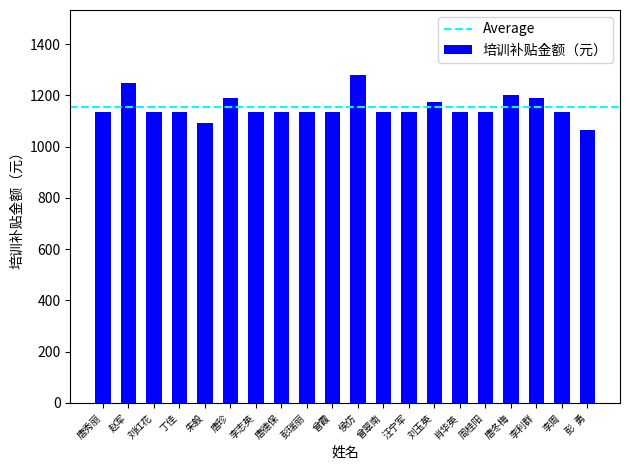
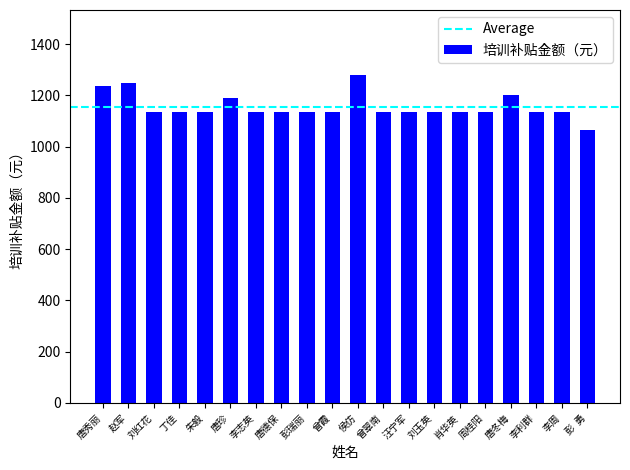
唐秀丽: 1140 -> 1240
朱毅: 1090 -> 1140
刘玉英: 1180 -> 1140
李利群: 1190 -> 1140
